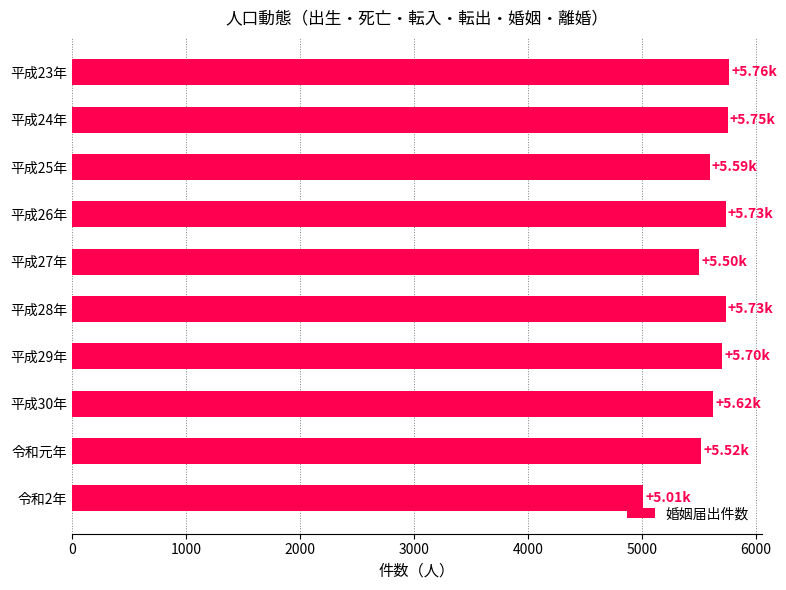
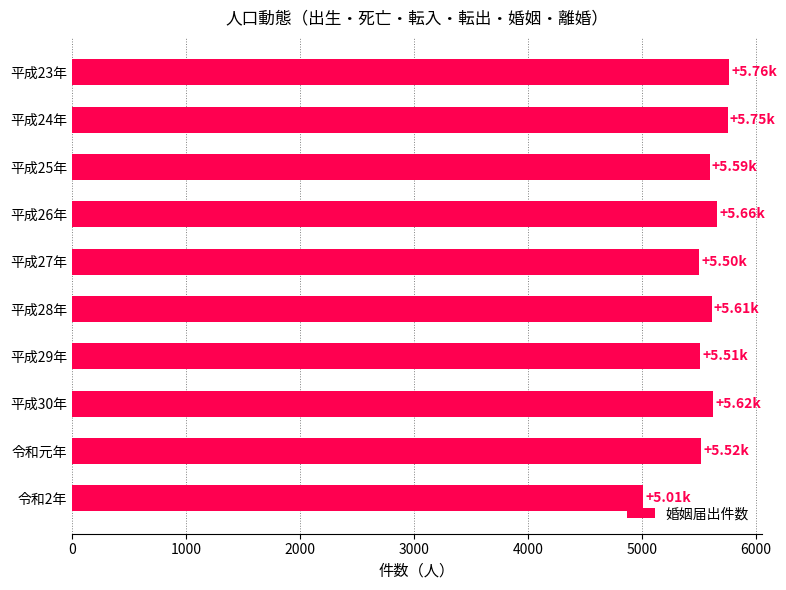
平成26年: +5.73k -> +5.66k
平成28年: +5.73k -> +5.61k
平成29年: +5.70k -> +5.51k
